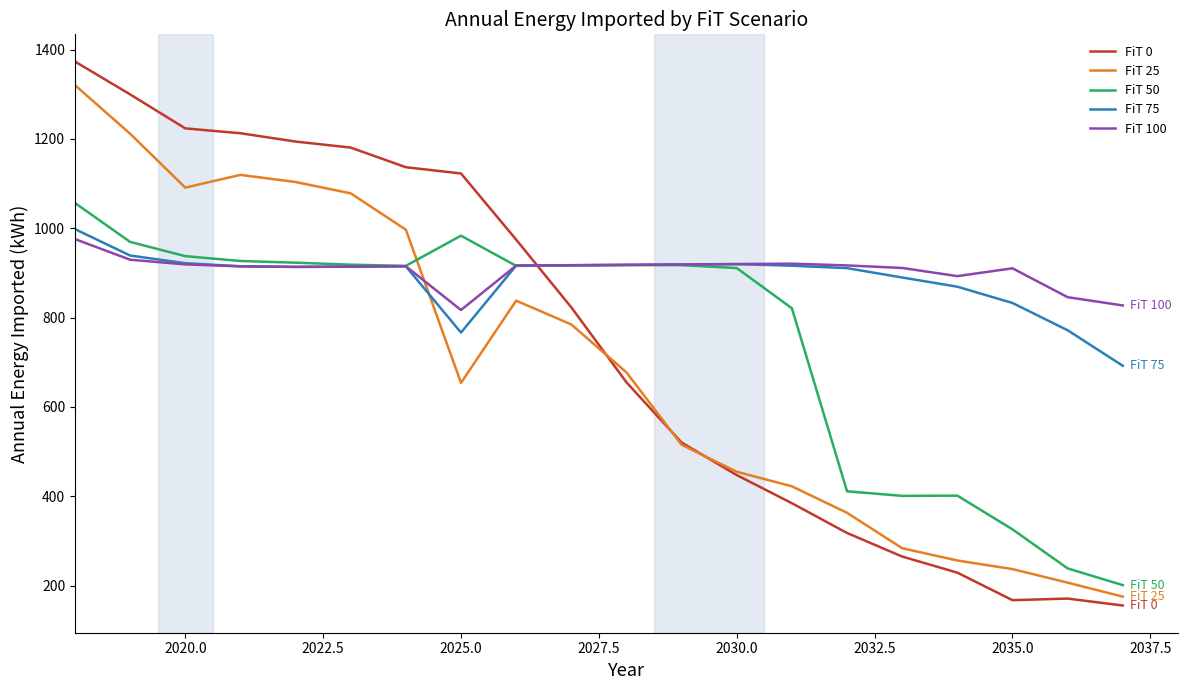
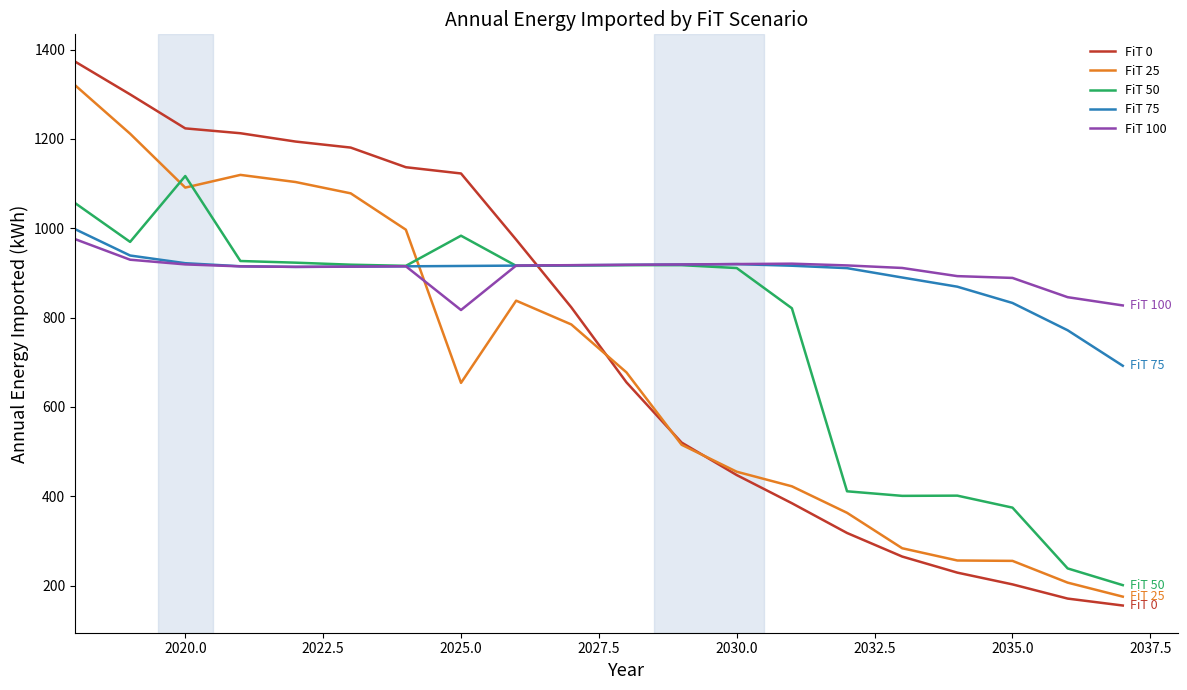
FiT 50, 2020.0: 940 -> 1120
FiT 75, 2025.0: 770 -> 920
FiT 0, 2035.0: 170 -> 200
FiT 25, 2035.0: 240 -> 260
FiT 50, 2035.0: 330 -> 370
FiT 100, 2035.0: 910 -> 890
